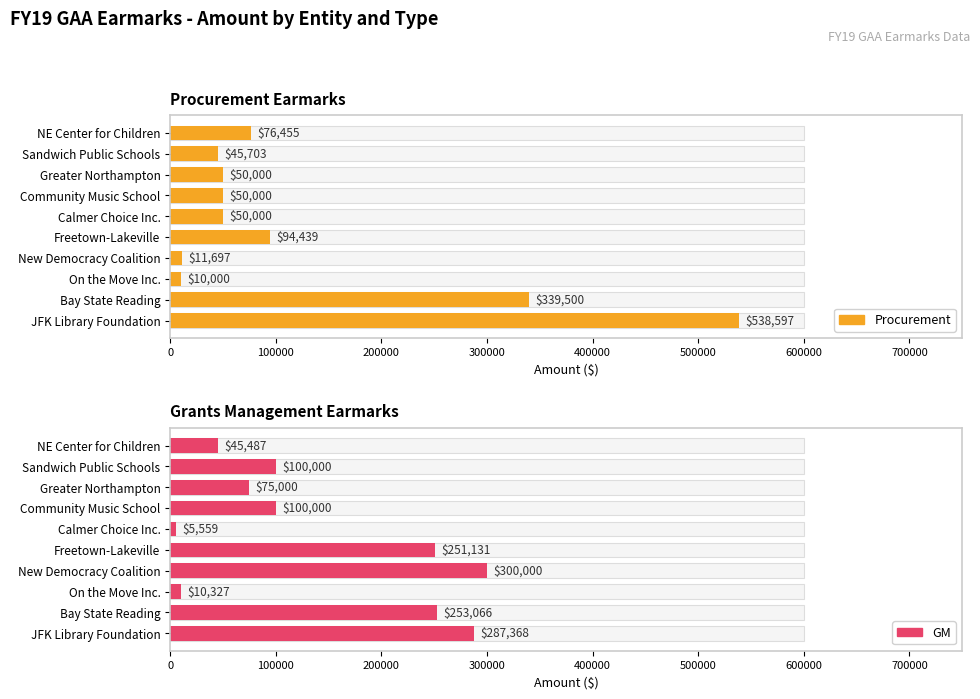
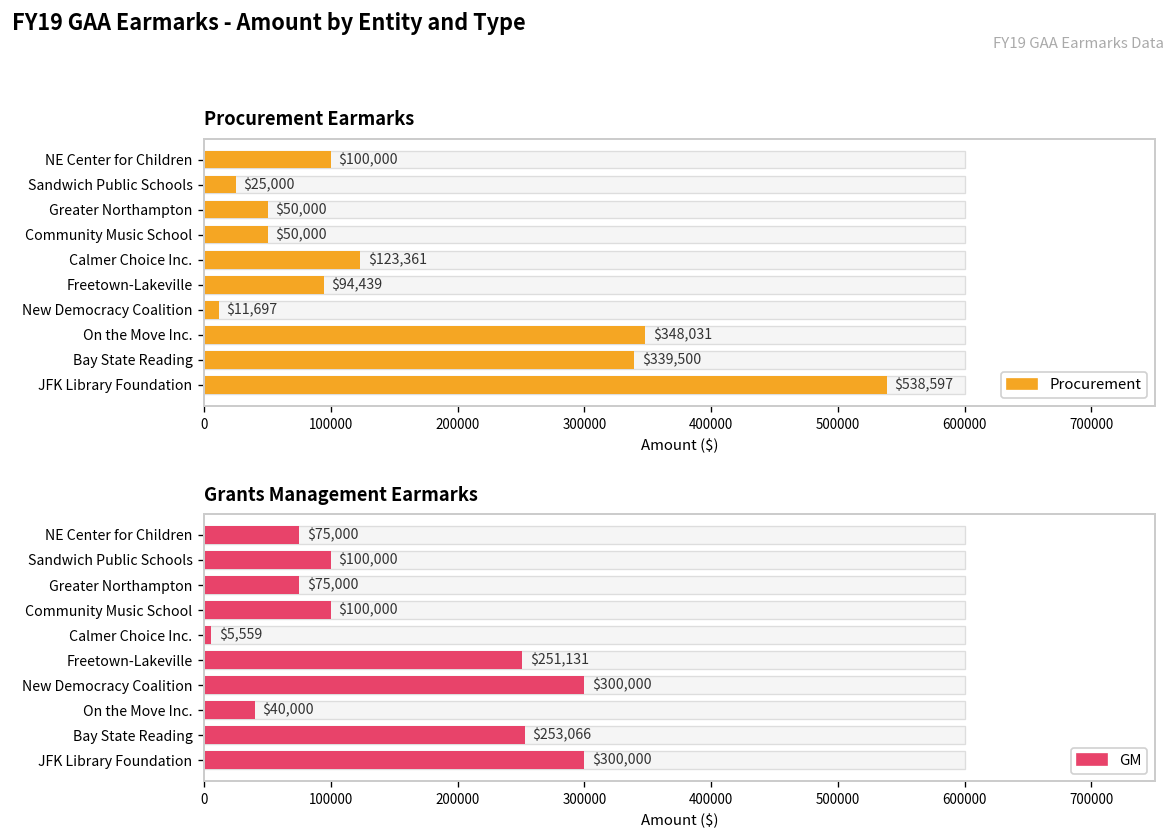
Procurement Earmarks, Procurement, NE Center for Children: $76,455 -> $100,000
Procurement Earmarks, Procurement, Sandwich Public Schools: $45,703 -> $25,000
Procurement Earmarks, Procurement, Calmer Choice Inc.: $50,000 -> $123,361
Procurement Earmarks, Procurement, On the Move Inc.: $10,000 -> $348,031
Grants Management Earmarks, GM, NE Center for Children: $45,487 -> $75,000
Grants Management Earmarks, GM, On the Move Inc.: $10,327 -> $40,000
Grants Management Earmarks, GM, JFK Library Foundation: $287,368 -> $300,000
